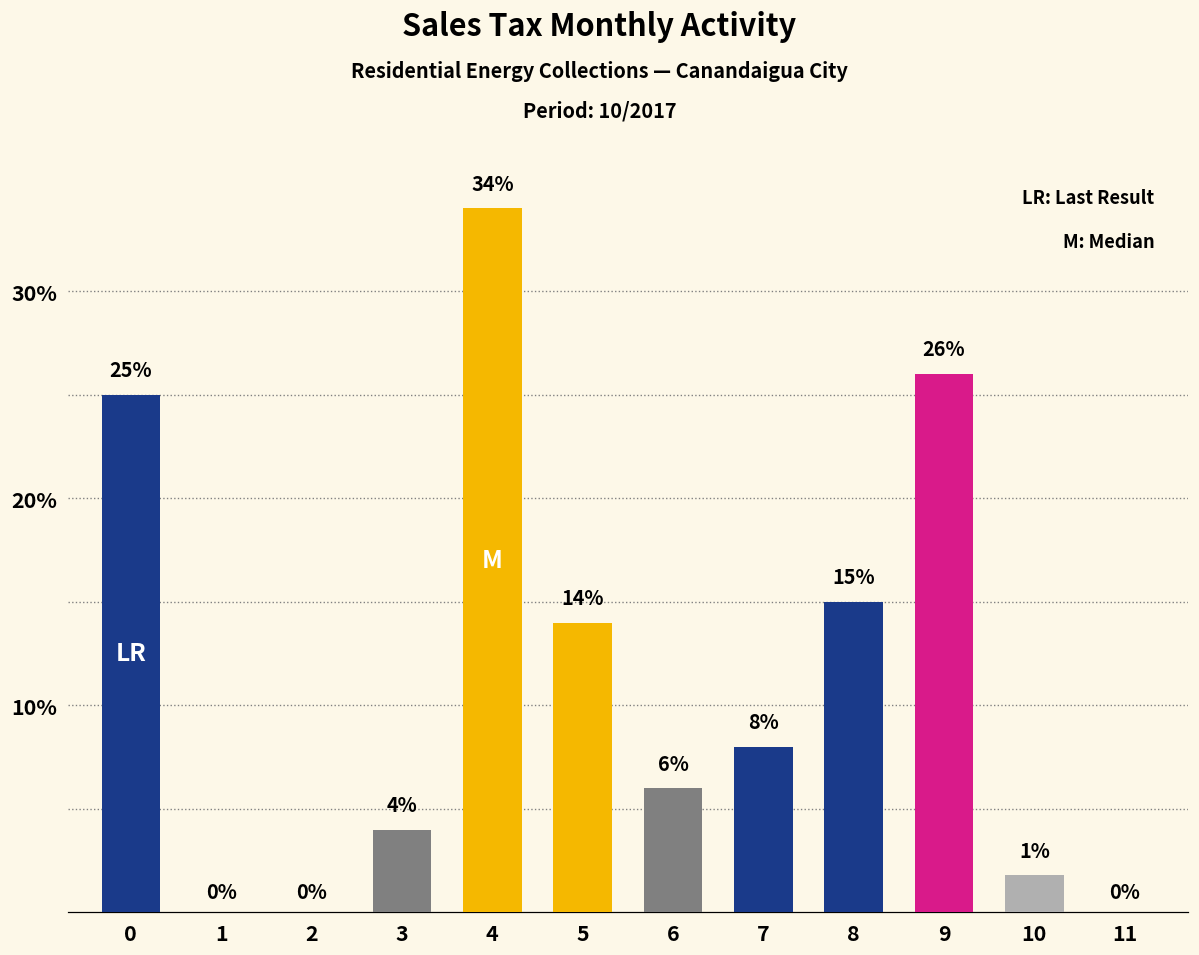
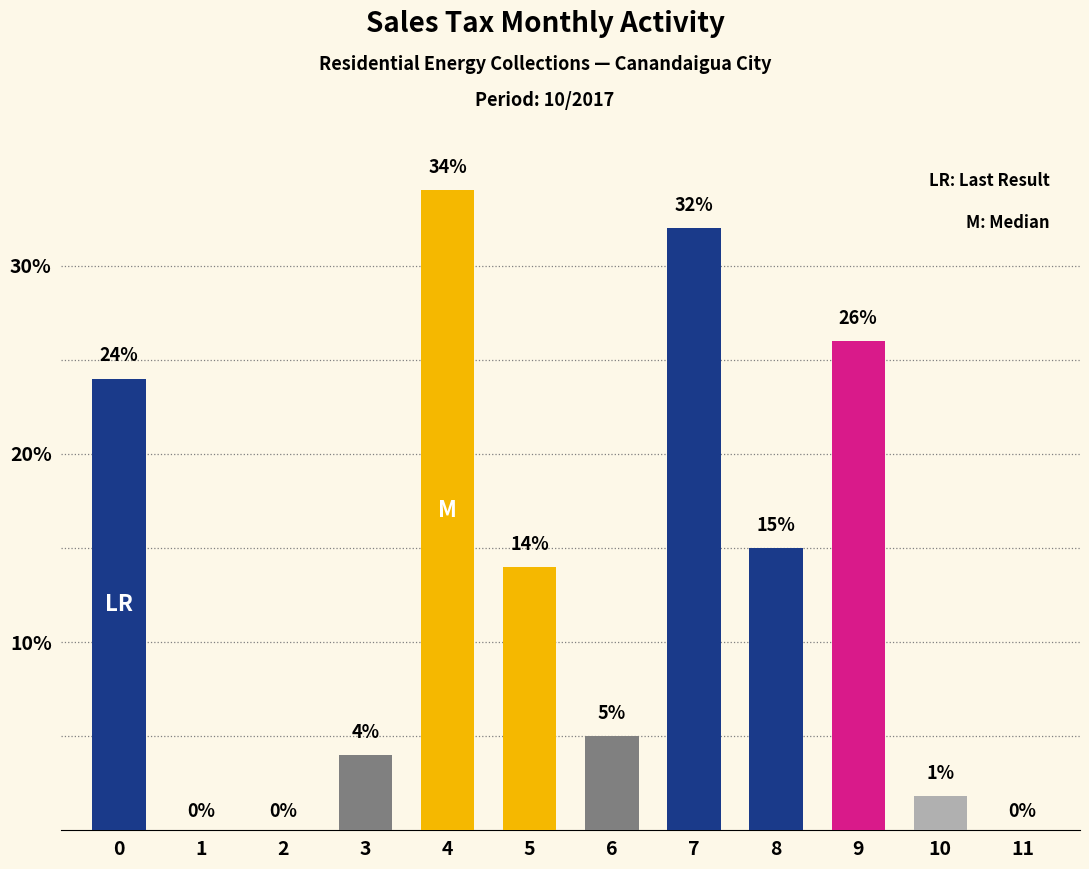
0: 25% -> 24%
6: 6% -> 5%
7: 8% -> 32%
